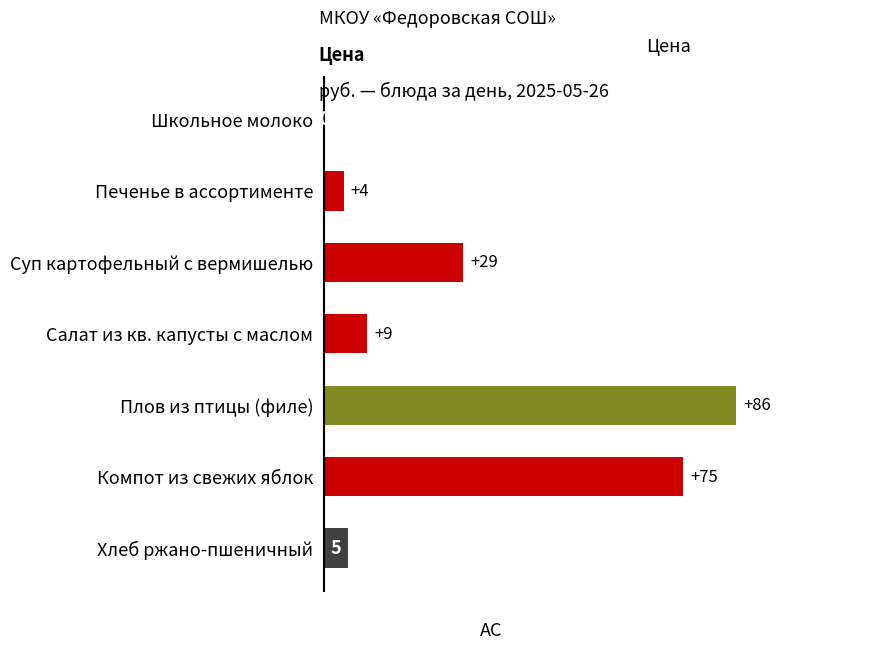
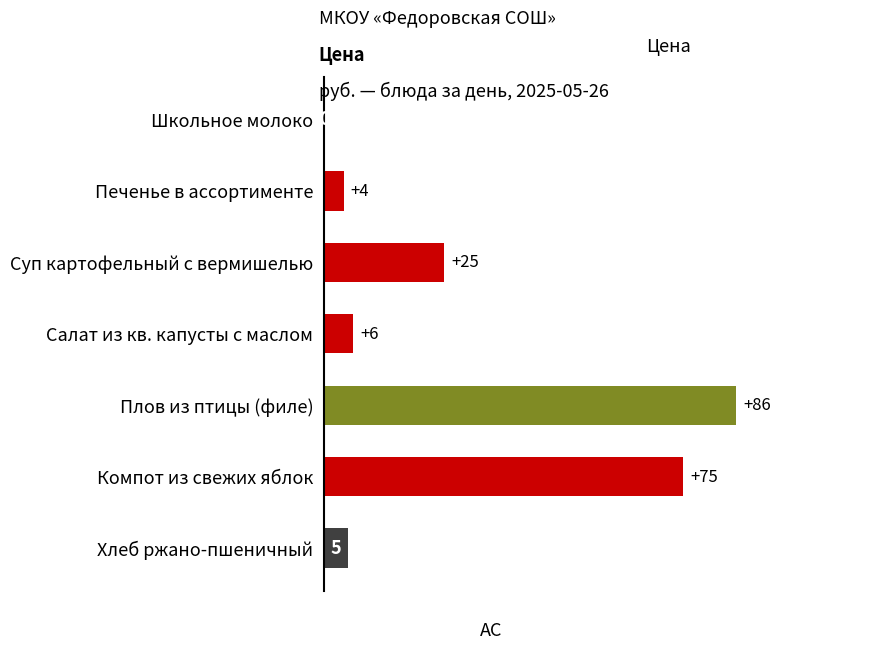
Суп картофельный с вермишелью: +29 -> +25
Салат из кв. капусты с маслом: +9 -> +6
